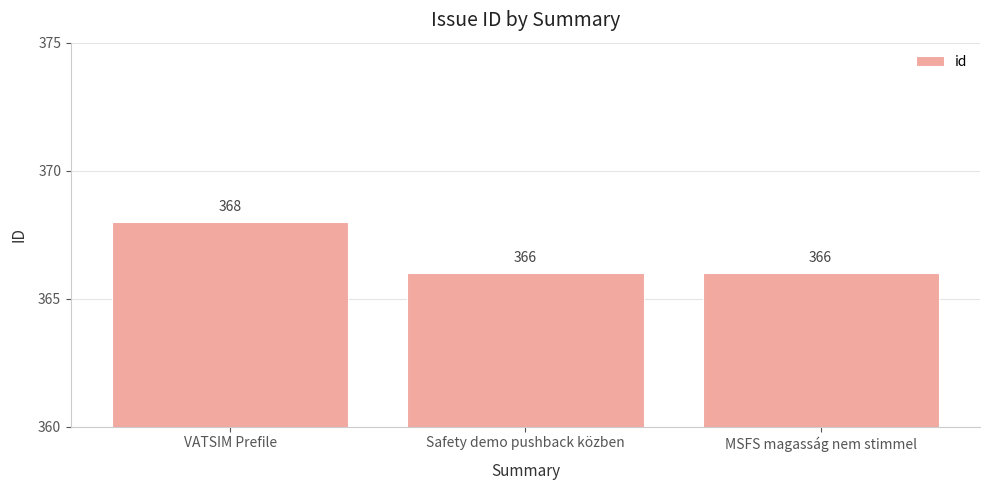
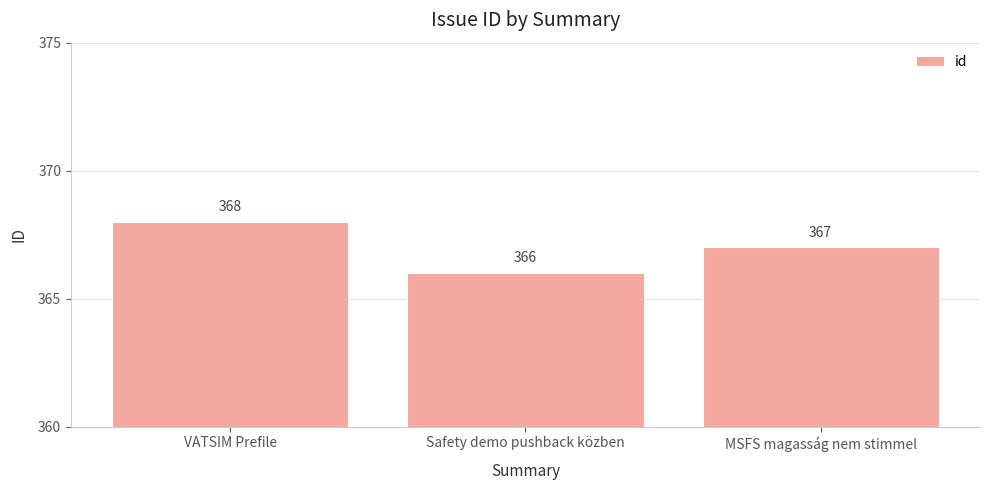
MSFS magasság nem stimmel: 366 -> 367
